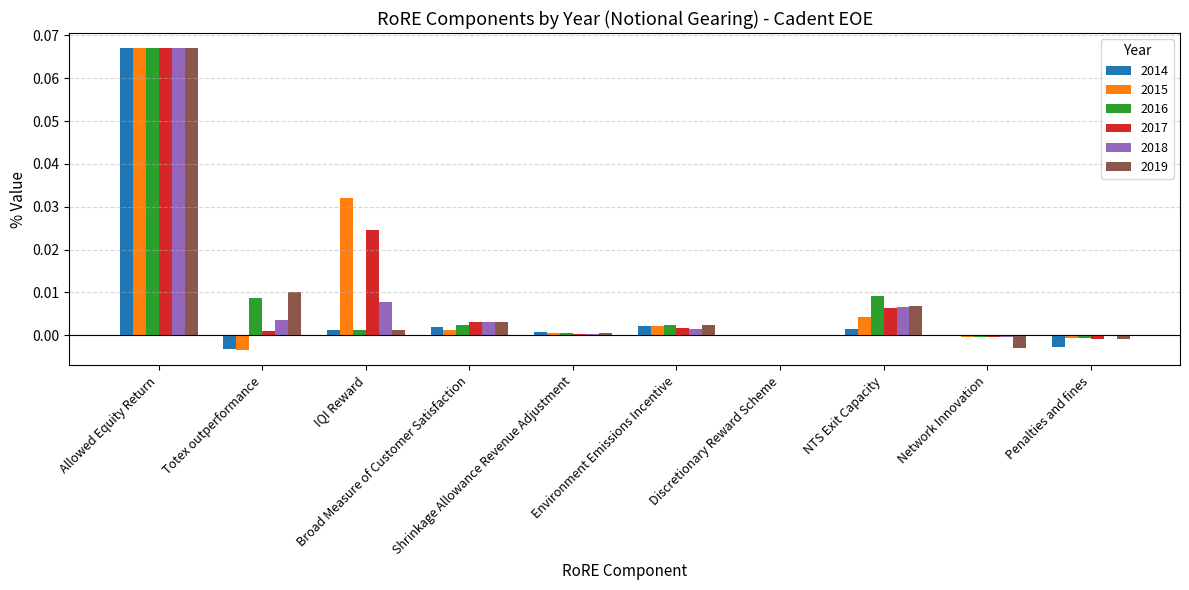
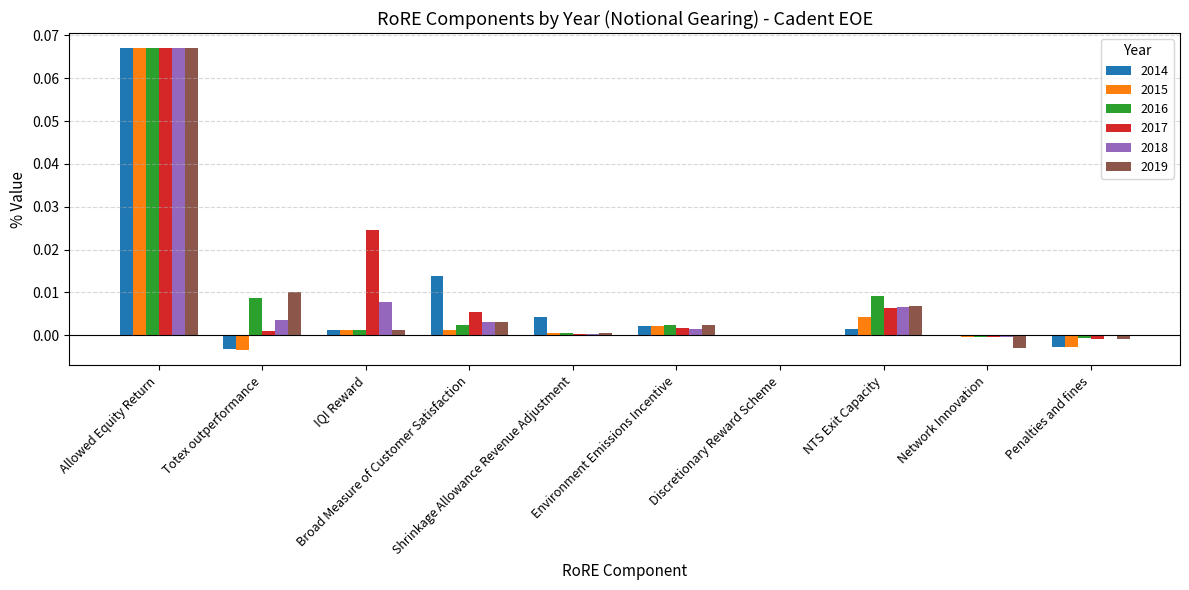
2015, IQI Reward: 0.032 -> 0.001
2014, Broad Measure of Customer Satisfaction: 0.002 -> 0.014
2017, Broad Measure of Customer Satisfaction: 0.003 -> 0.005
2014, Shrinkage Allowance Revenue Adjustment: 0.001 -> 0.004
2015, Penalties and fines: -0.001 -> -0.003
